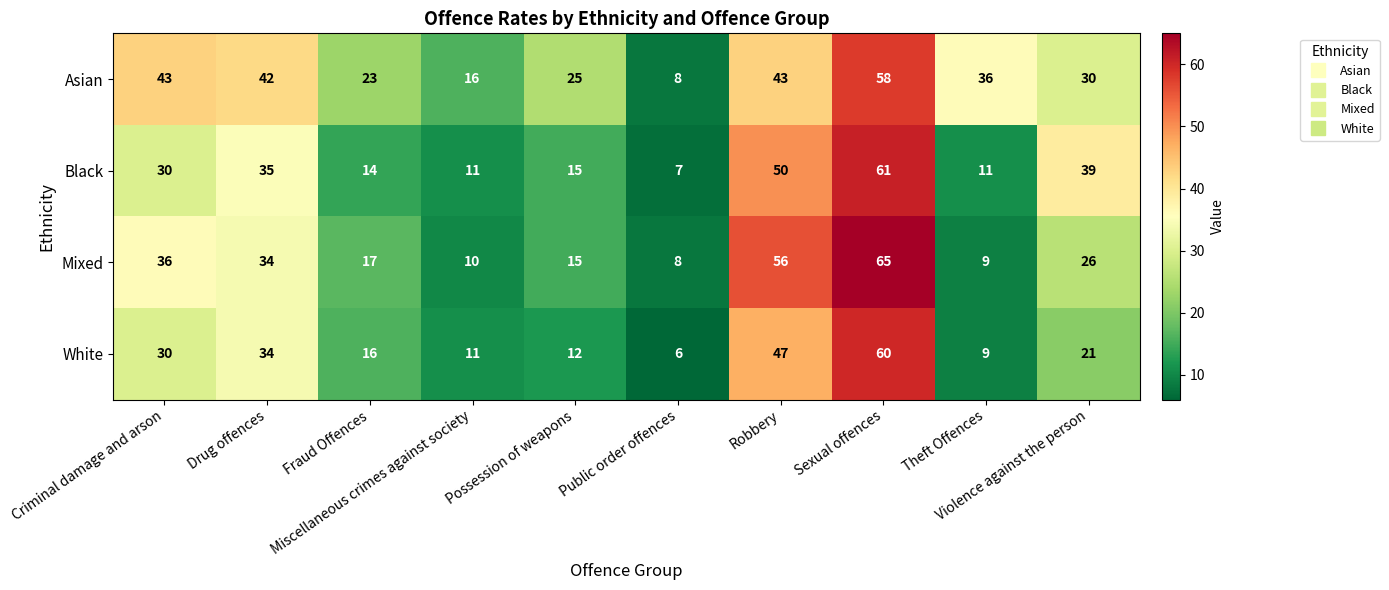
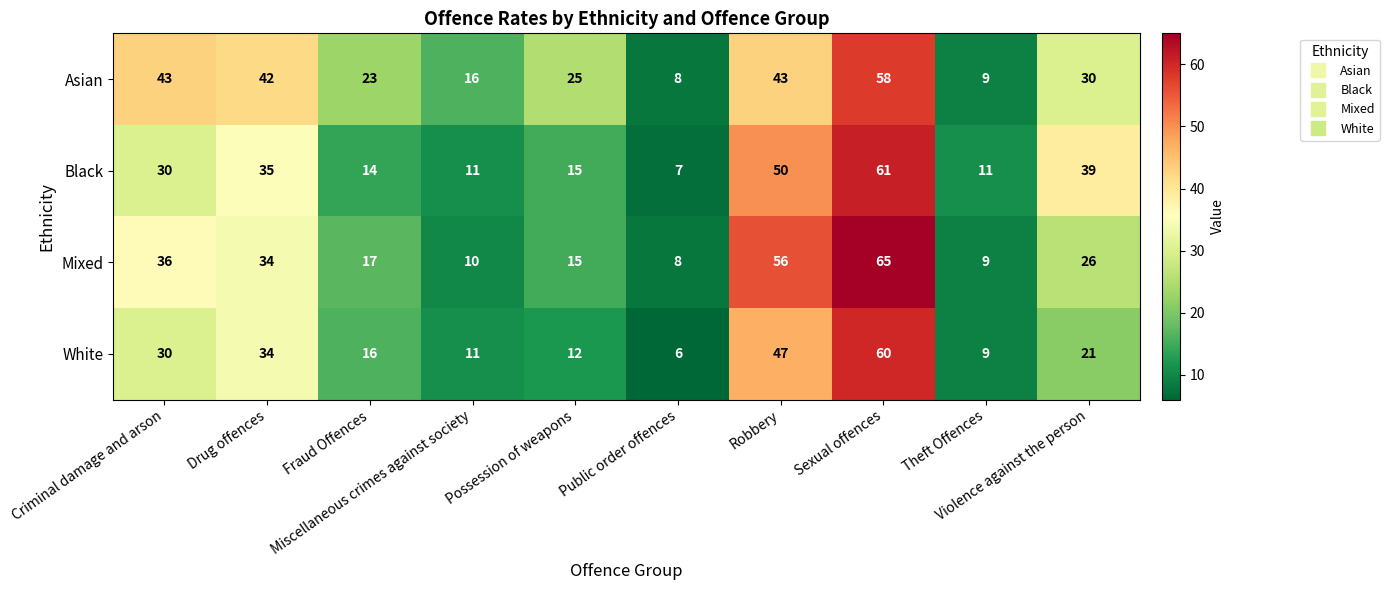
Asian, Theft Offences: 36 -> 9
